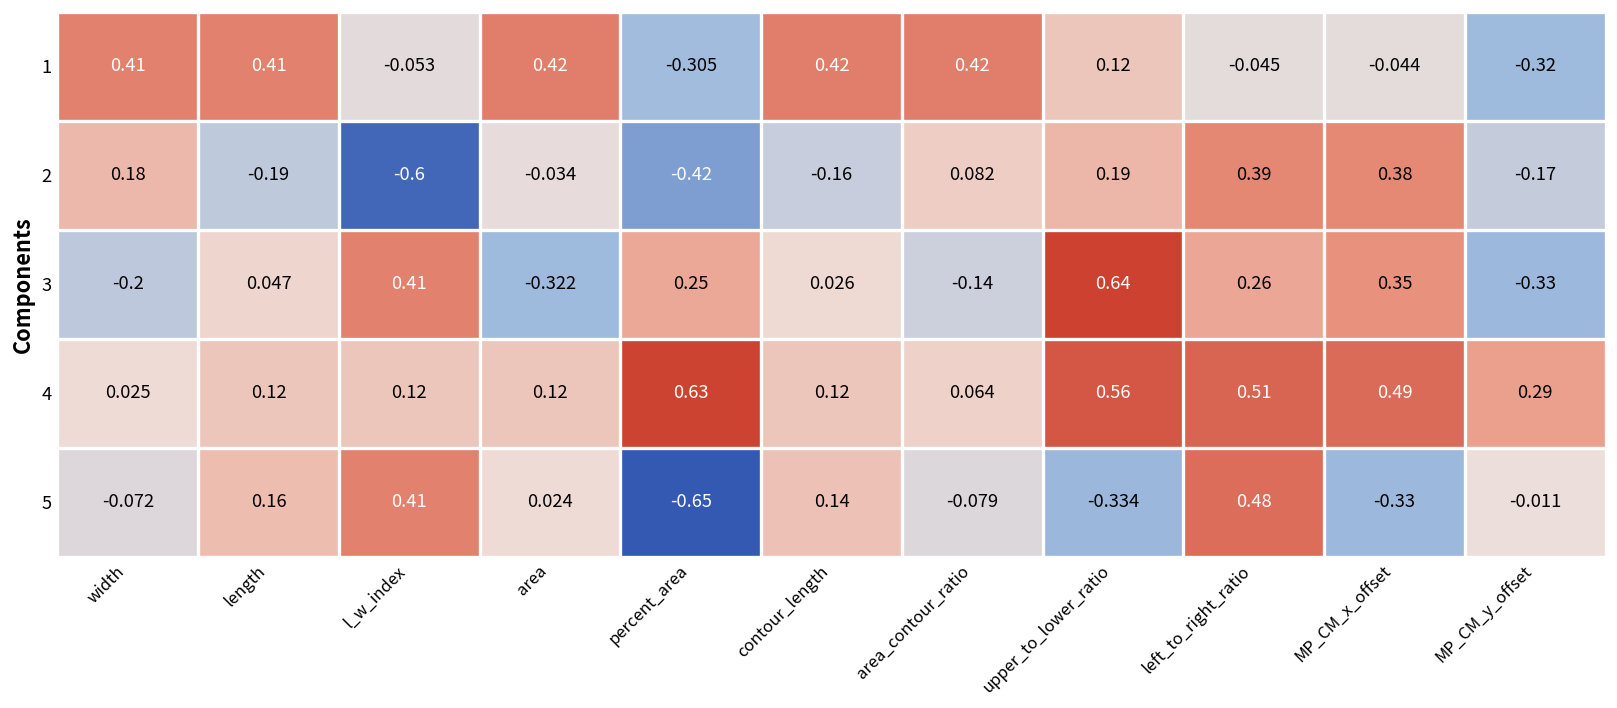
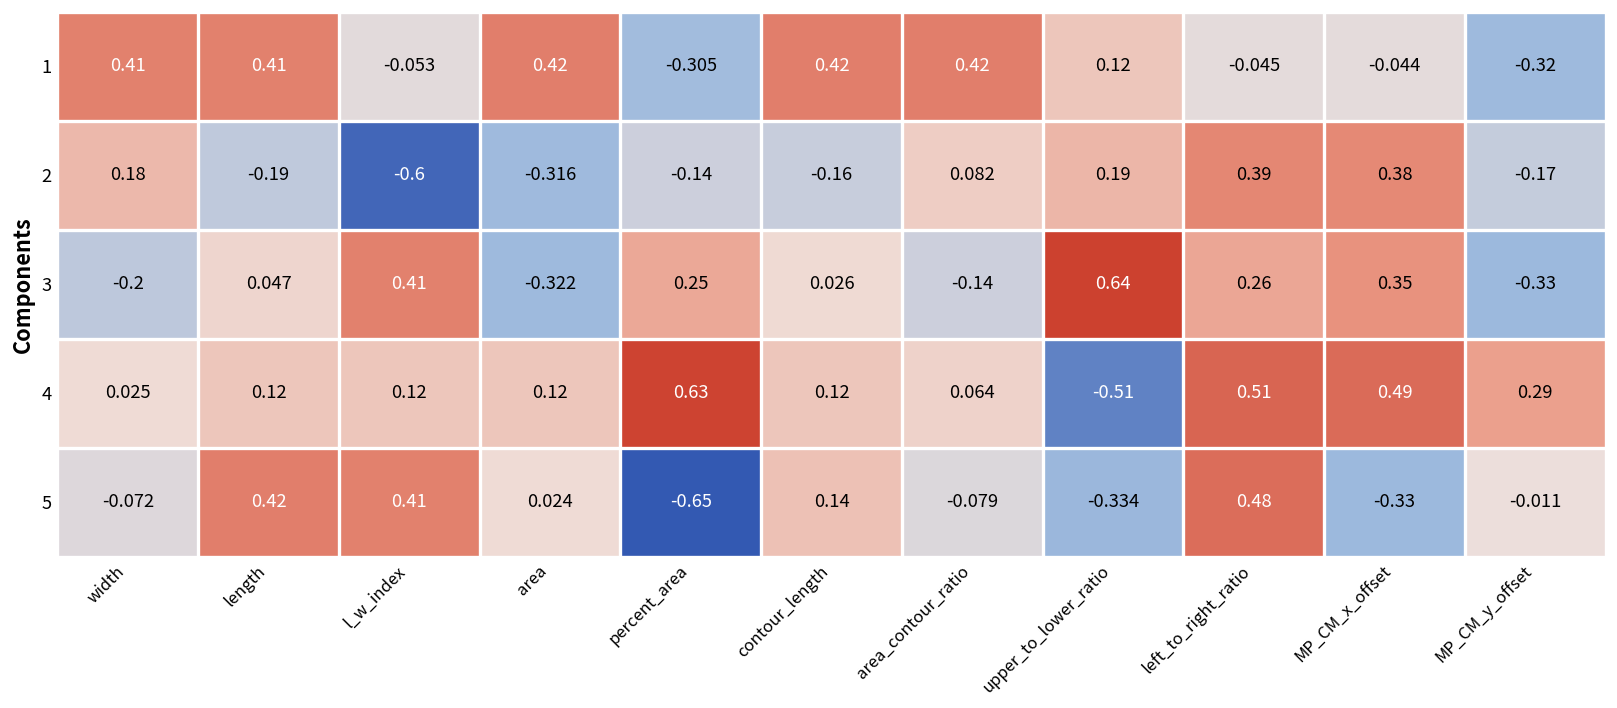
2, area: -0.034 -> -0.316
2, percent_area: -0.42 -> -0.14
4, upper_to_lower_ratio: 0.56 -> -0.51
5, length: 0.16 -> 0.42
